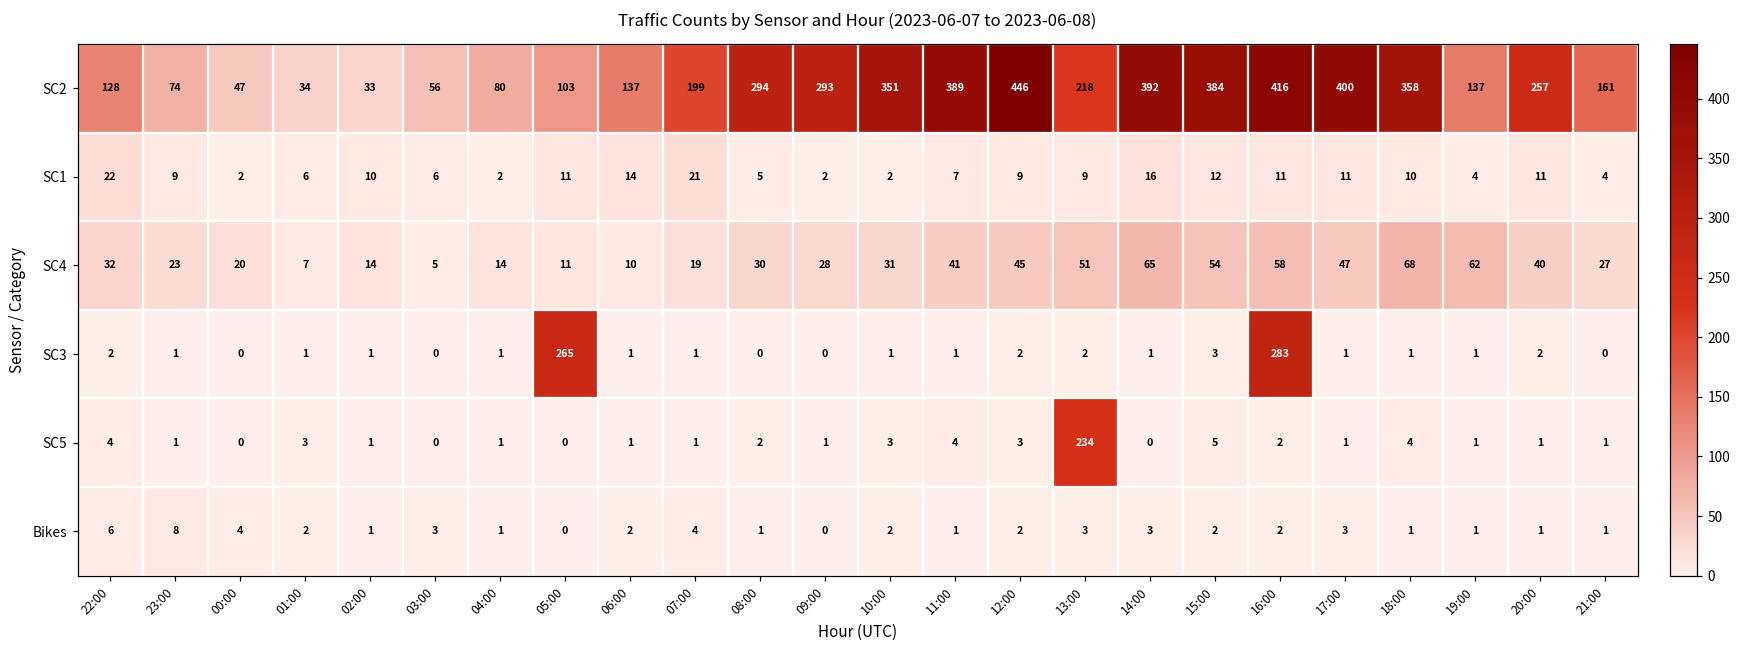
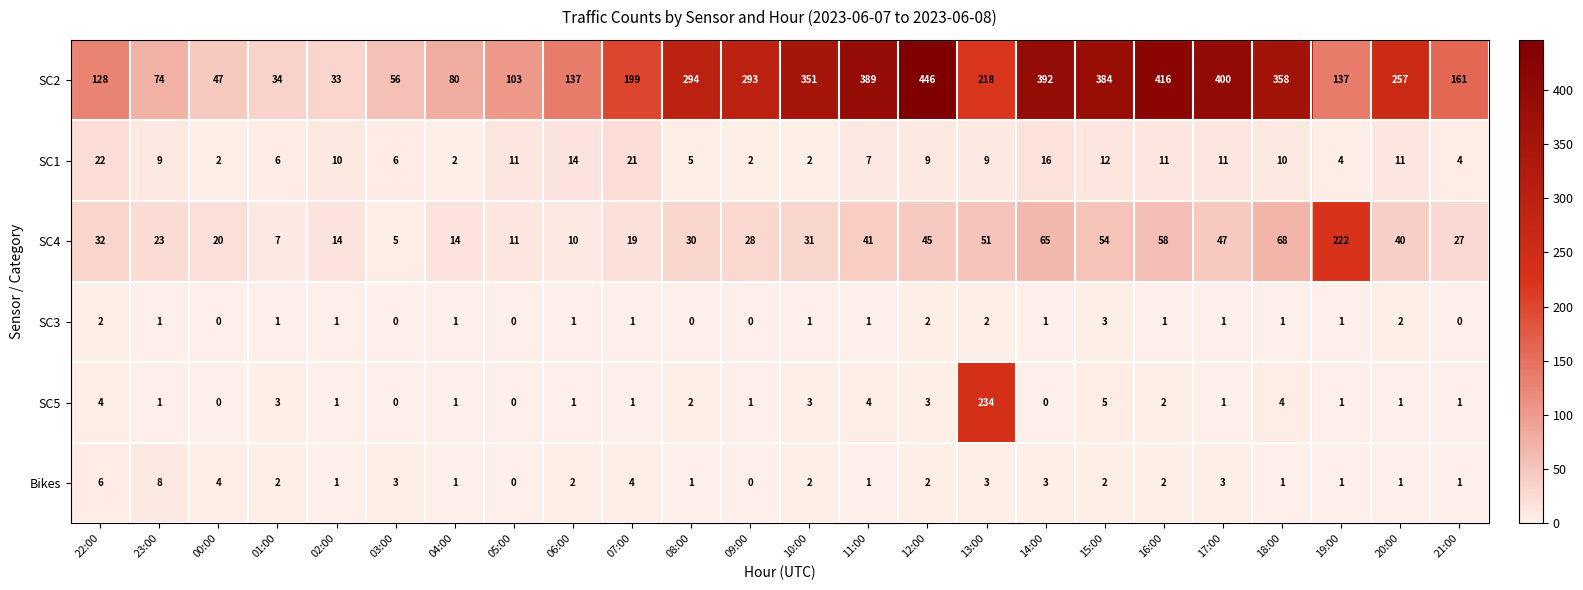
SC4, 19:00: 62 -> 222
SC3, 05:00: 265 -> 0
SC3, 16:00: 283 -> 1
